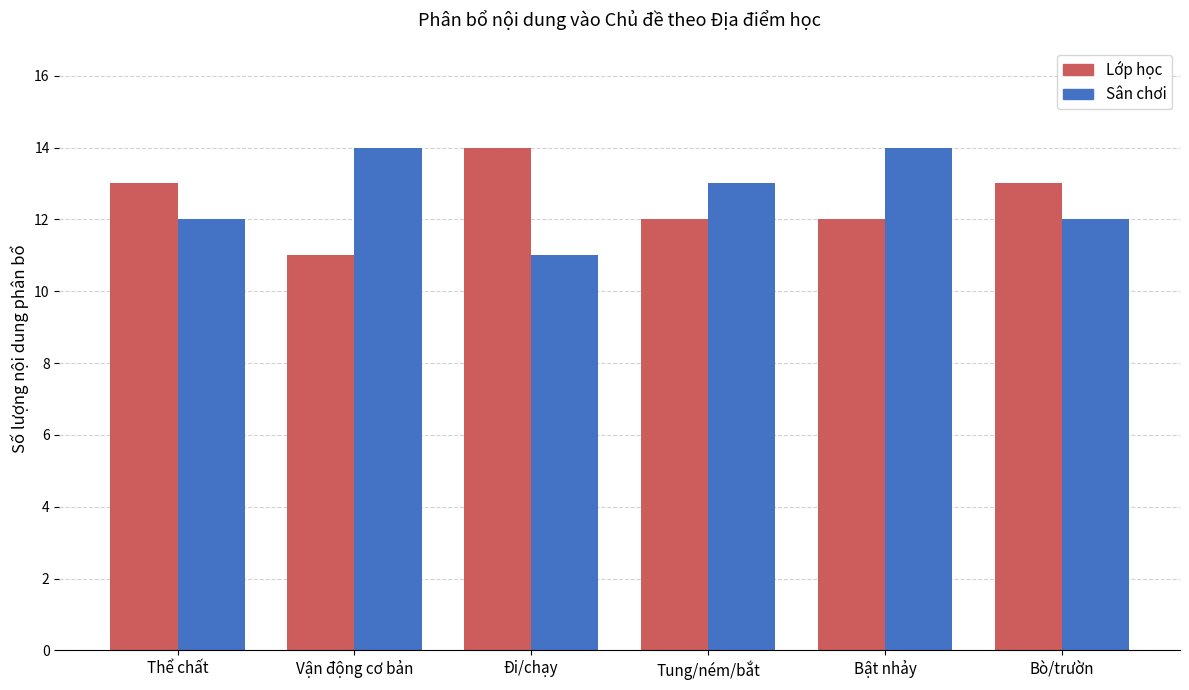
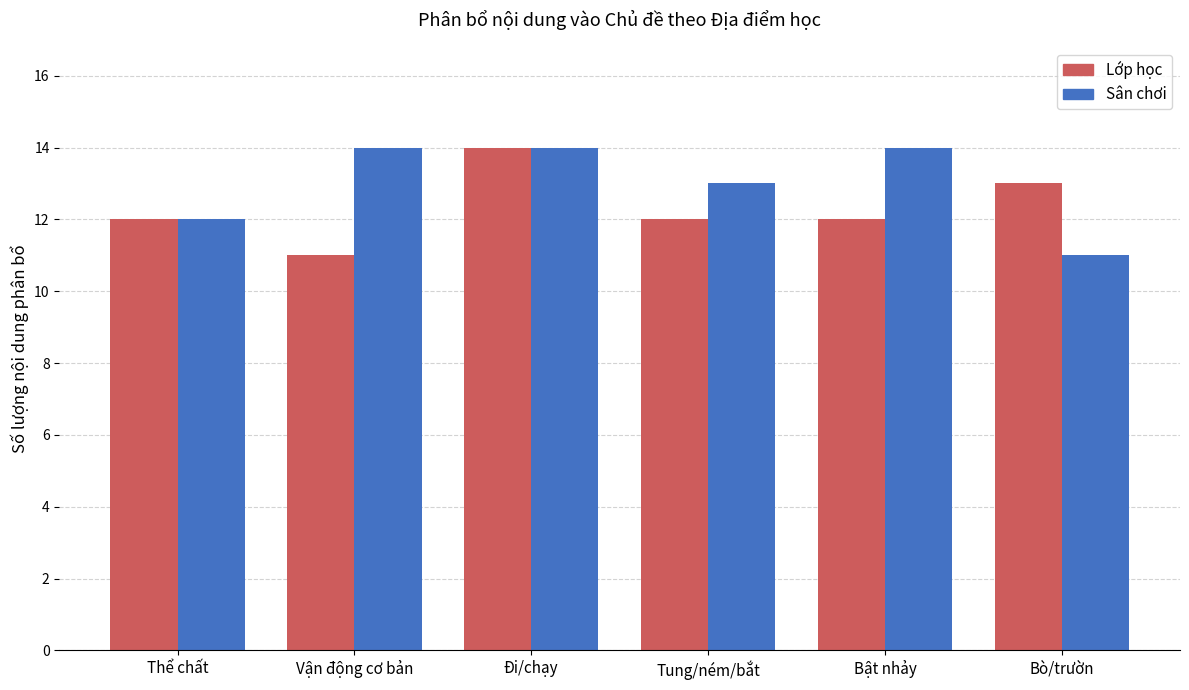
Lớp học, Thể chất: 13 -> 12
Sân chơi, Đi/chạy: 11 -> 14
Sân chơi, Bò/trườn: 12 -> 11
